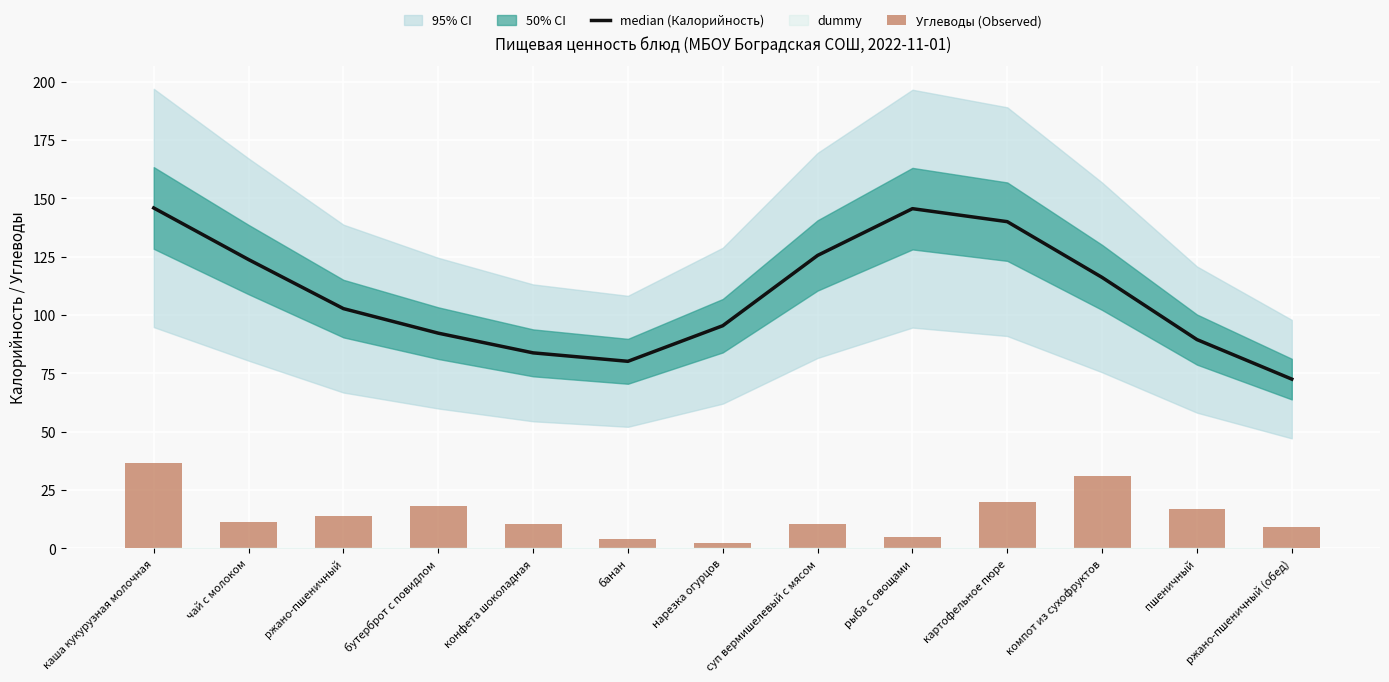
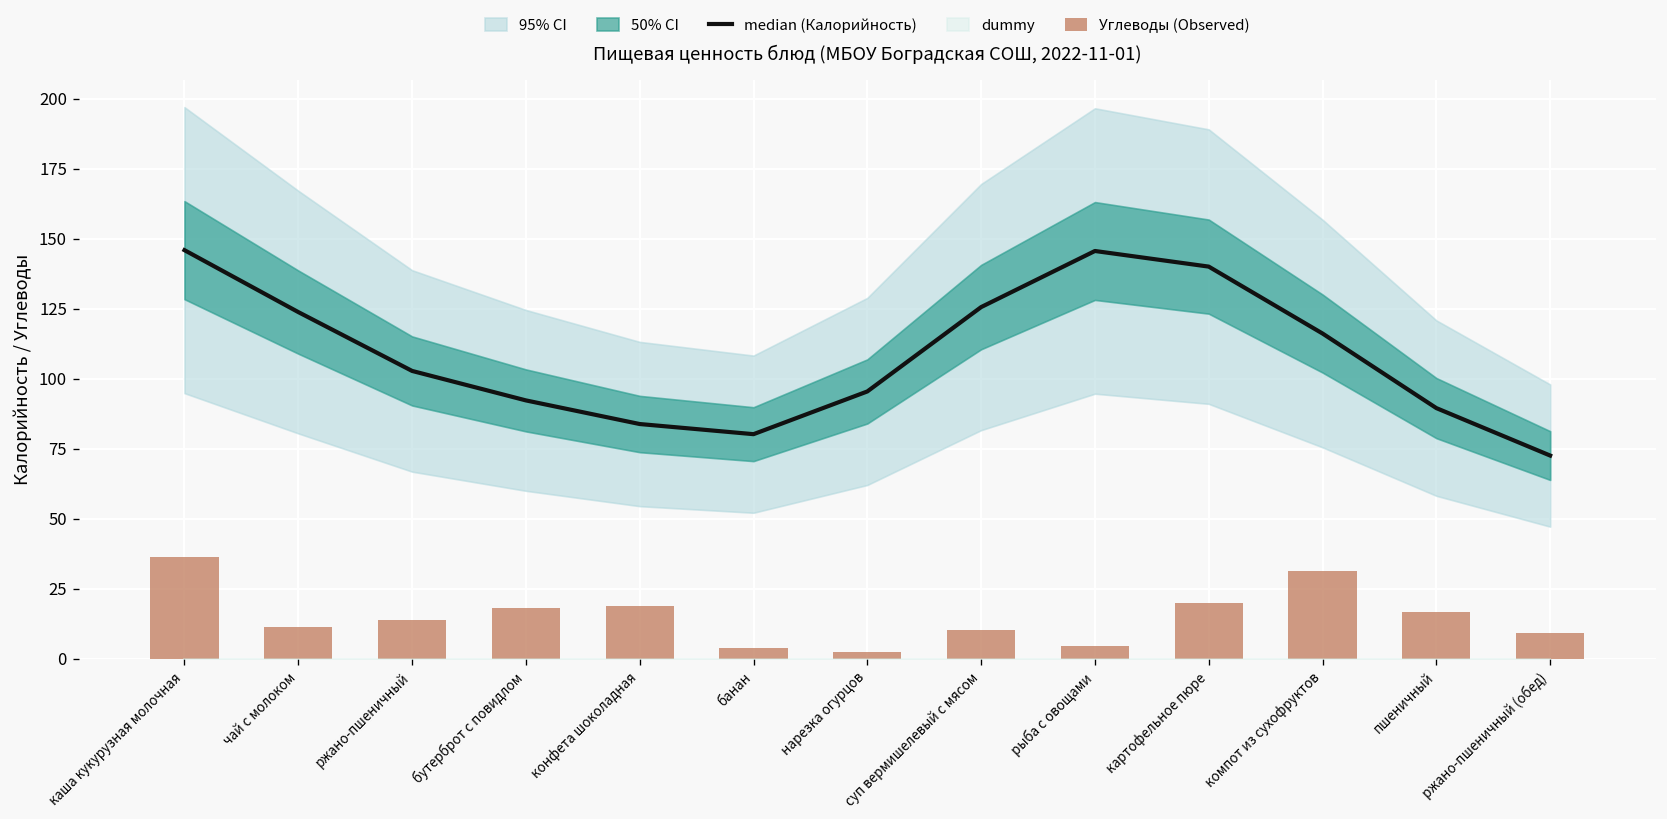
Углеводы (Observed), конфета шоколадная: 11 -> 19
